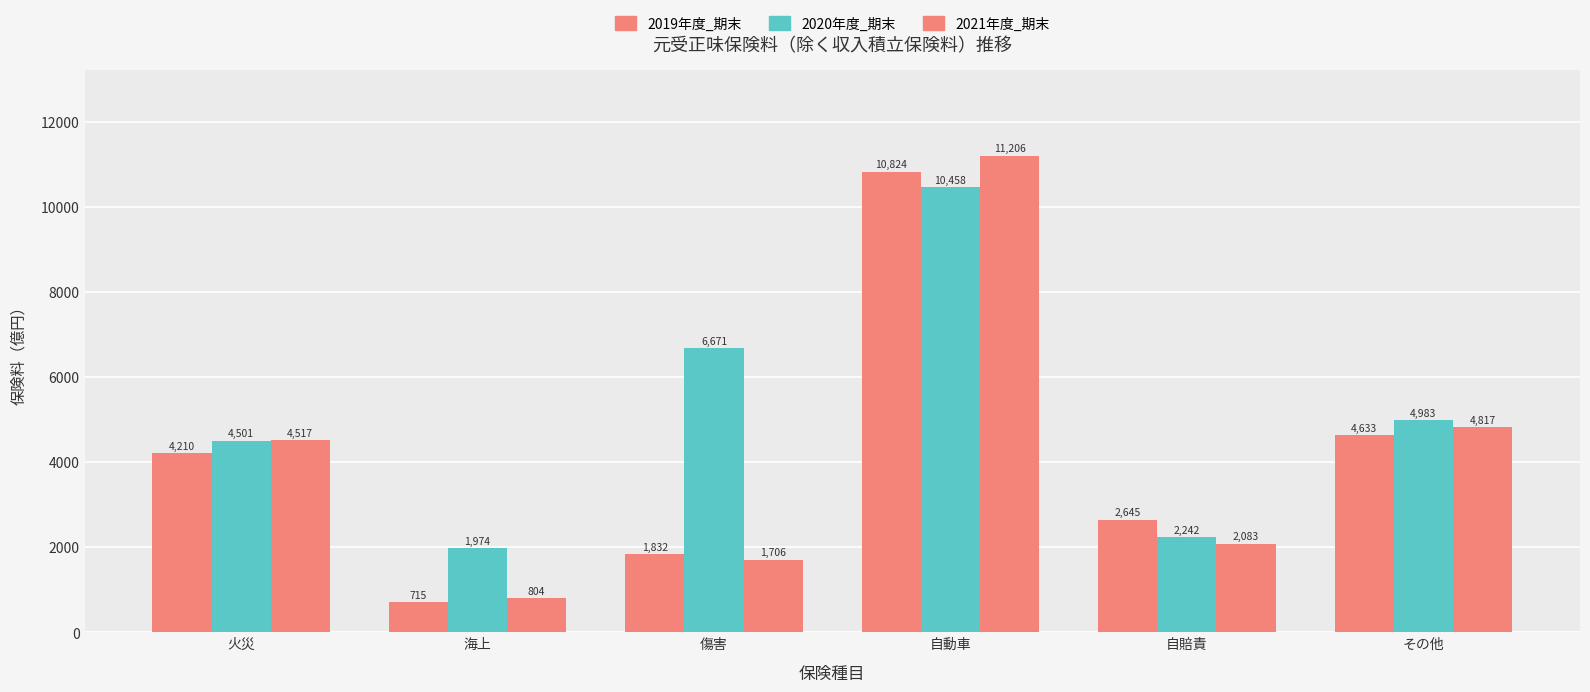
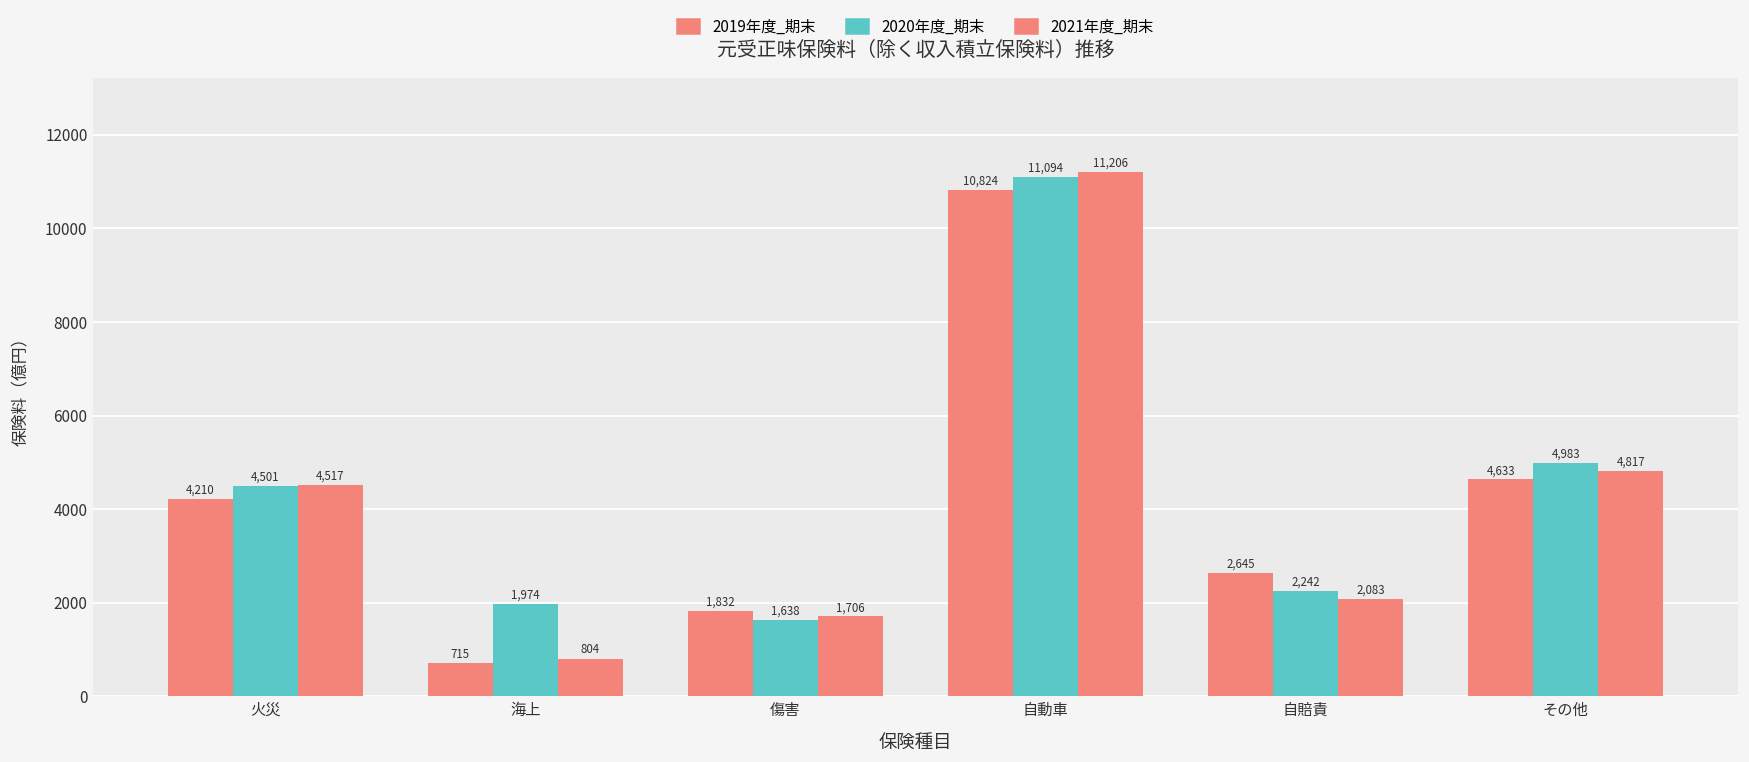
2020年度_期末, 傷害: 6,671 -> 1,638
2020年度_期末, 自動車: 10,458 -> 11,094
